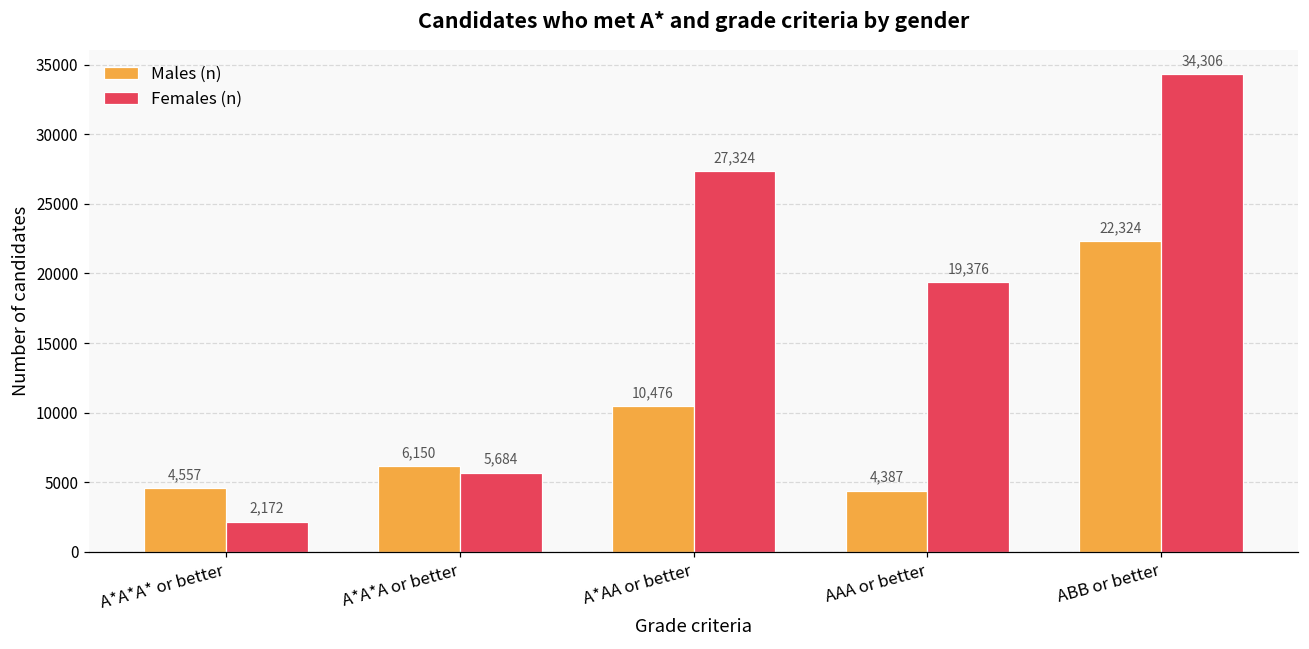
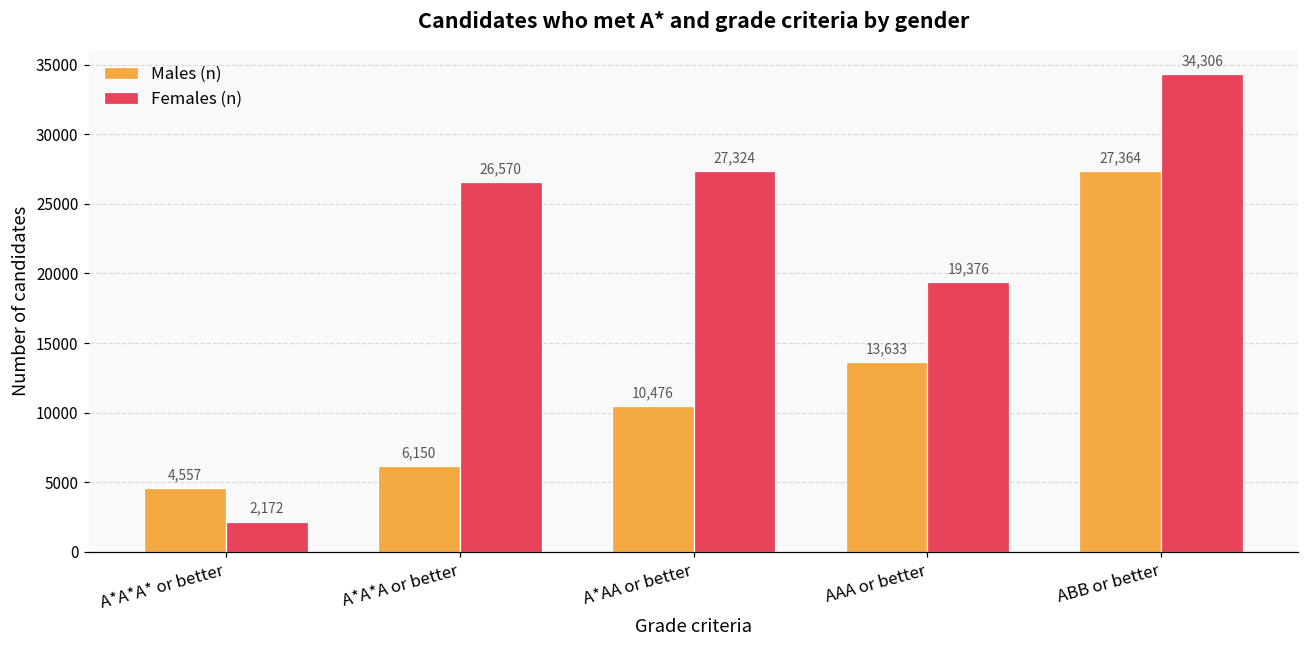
Females (n), A*A*A or better: 5,684 -> 26,570
Males (n), AAA or better: 4,387 -> 13,633
Males (n), ABB or better: 22,324 -> 27,364
